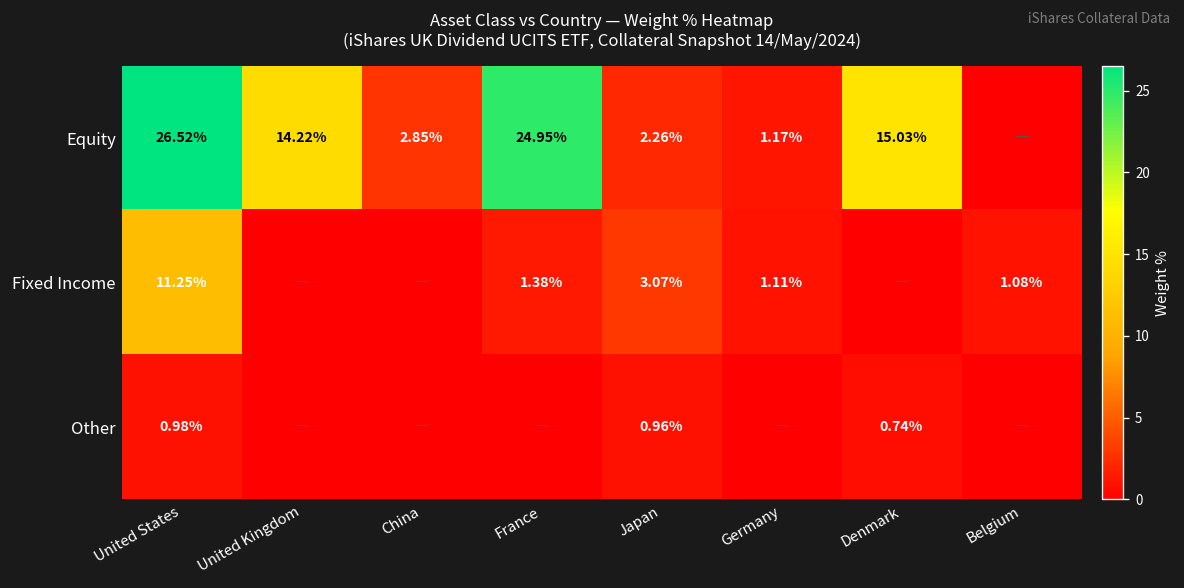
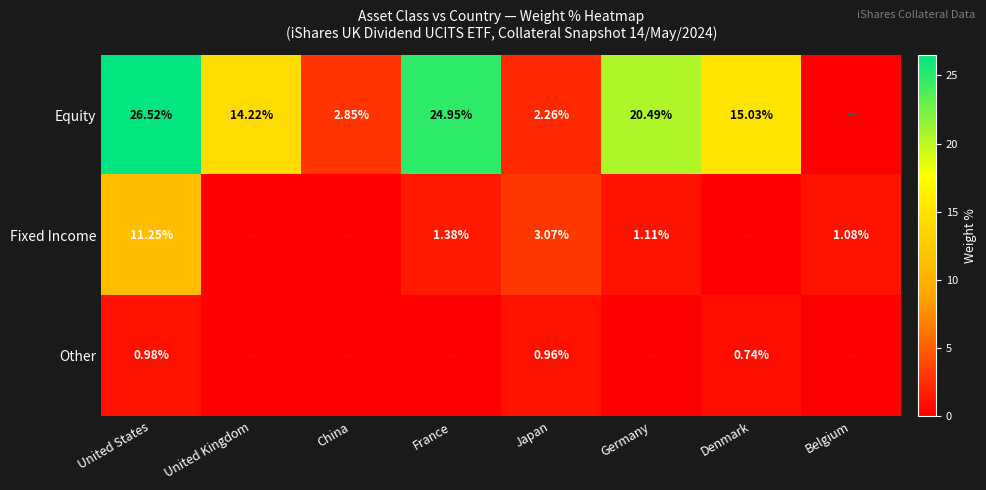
Equity, Germany: 1.17% -> 20.49%
